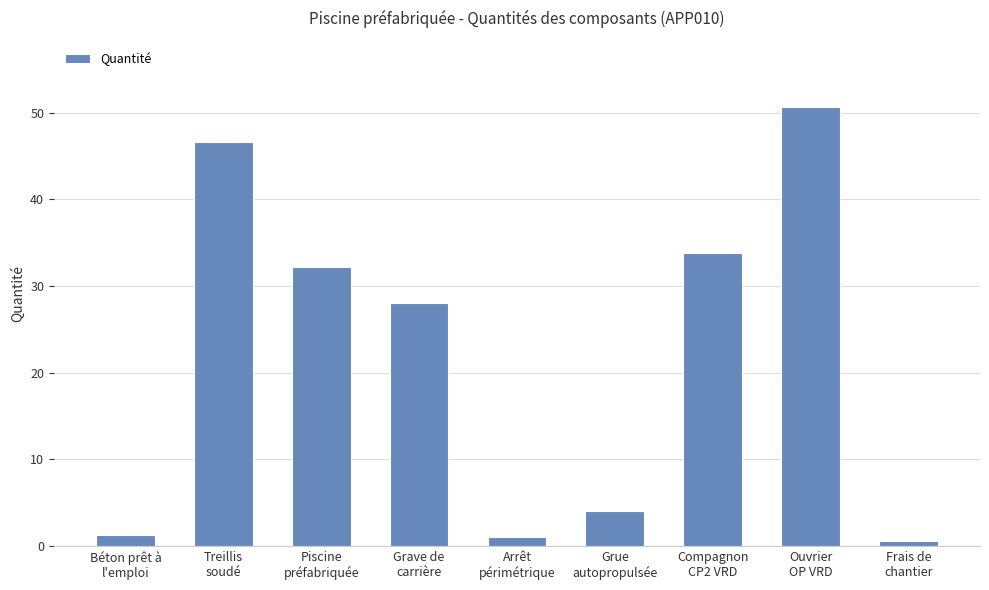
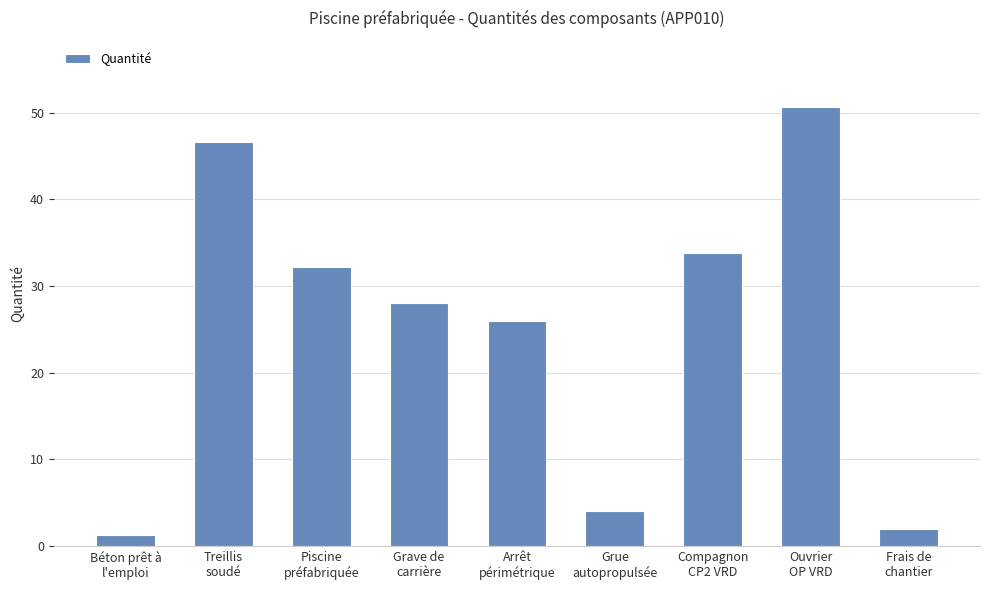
Arrêt périmétrique: 1 -> 26
Frais de chantier: 1 -> 2
